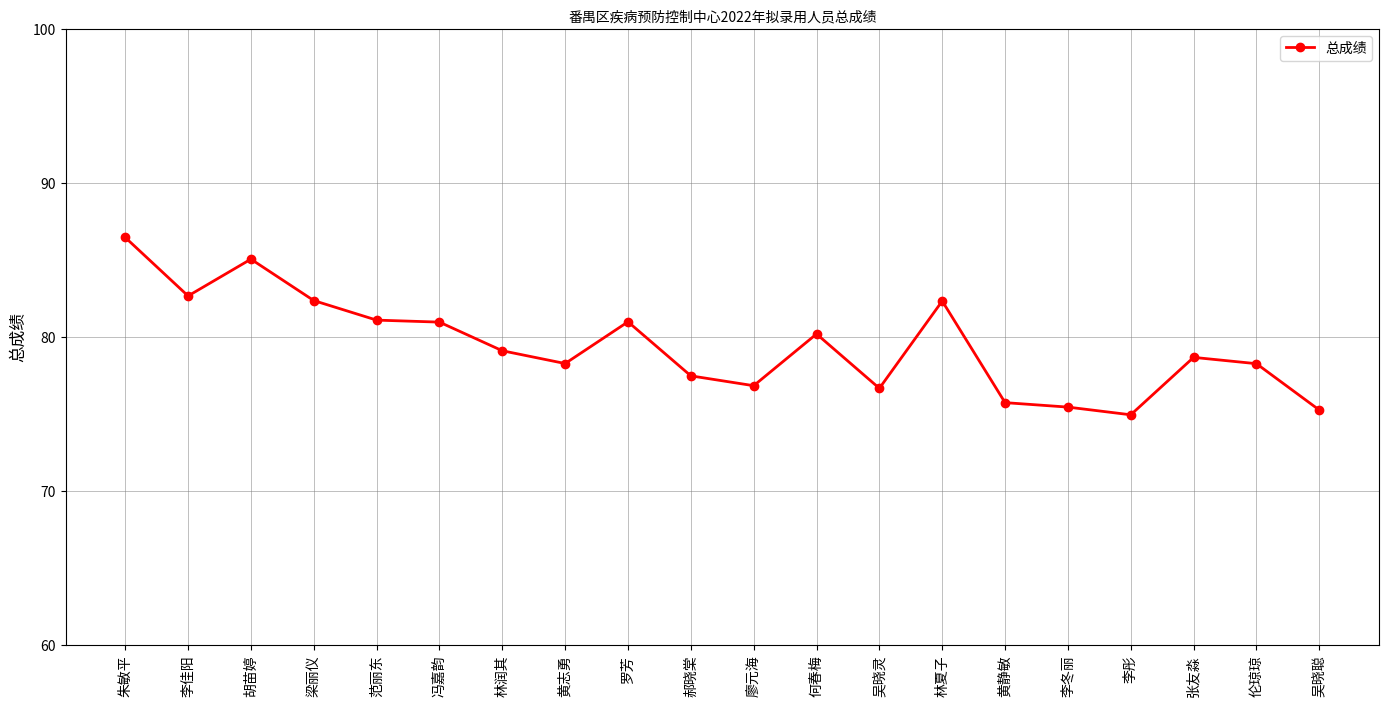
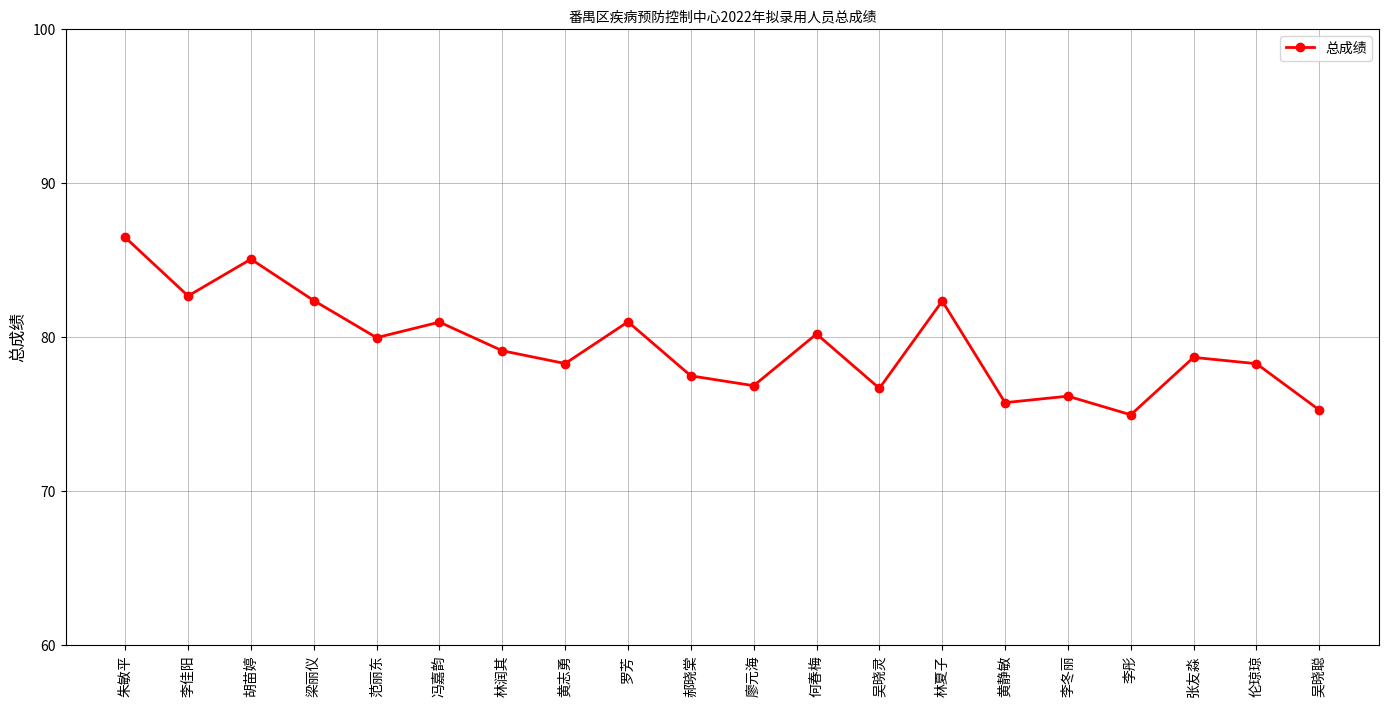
范丽东: 81.1 -> 79.9
李冬丽: 75.4 -> 76.1
